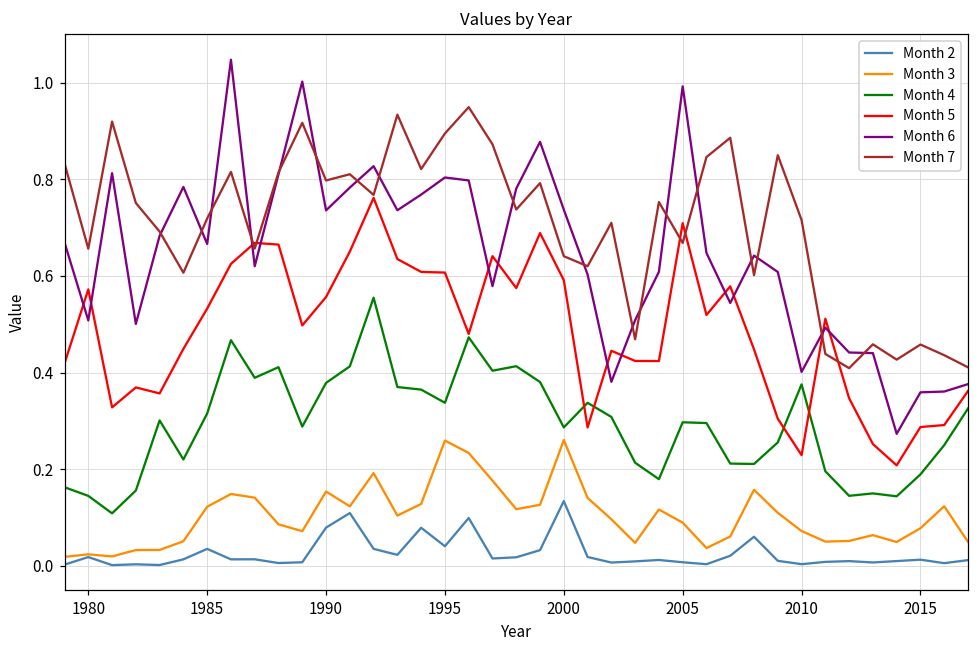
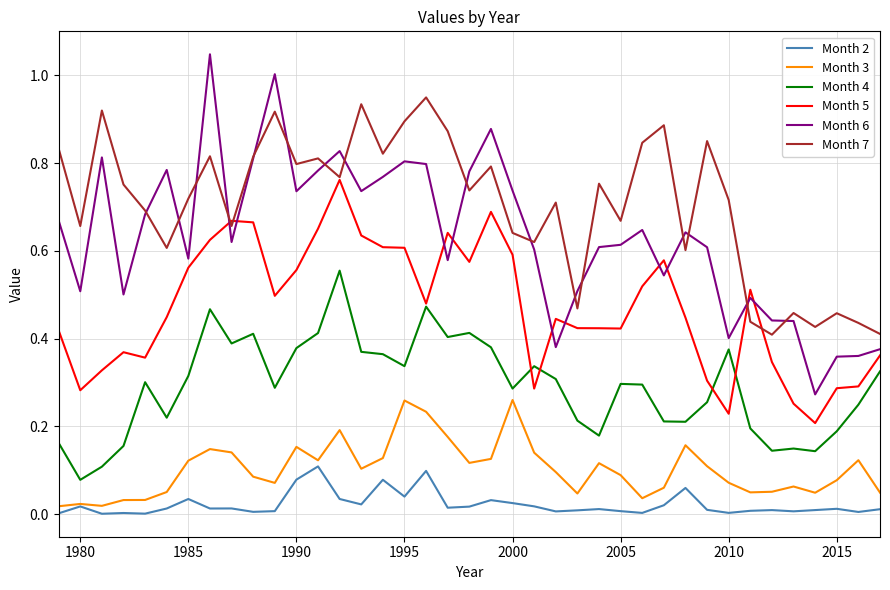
Month 4, 1980: 0.14 -> 0.08
Month 5, 1980: 0.57 -> 0.28
Month 5, 1985: 0.53 -> 0.56
Month 6, 1985: 0.67 -> 0.58
Month 2, 2000: 0.13 -> 0.03
Month 5, 2005: 0.71 -> 0.42
Month 6, 2005: 0.99 -> 0.61
